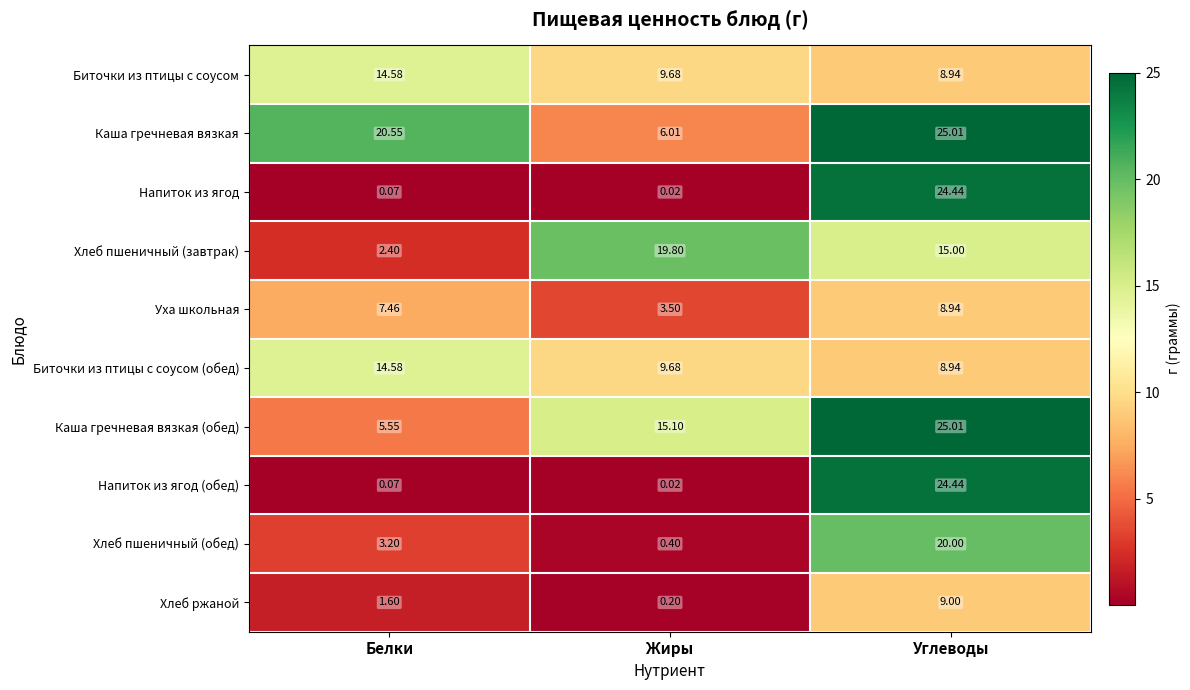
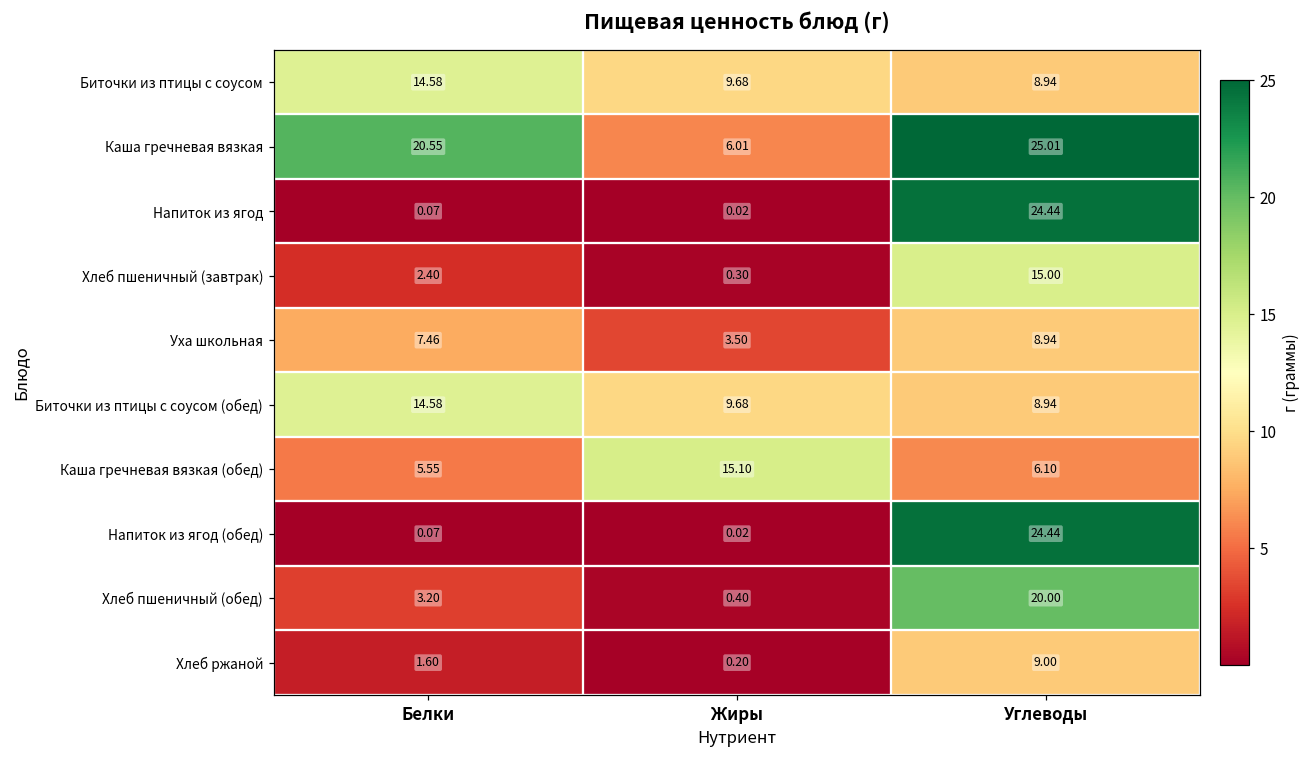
Хлеб пшеничный (завтрак), Жиры: 19.80 -> 0.30
Каша гречневая вязкая (обед), Углеводы: 25.01 -> 6.10
